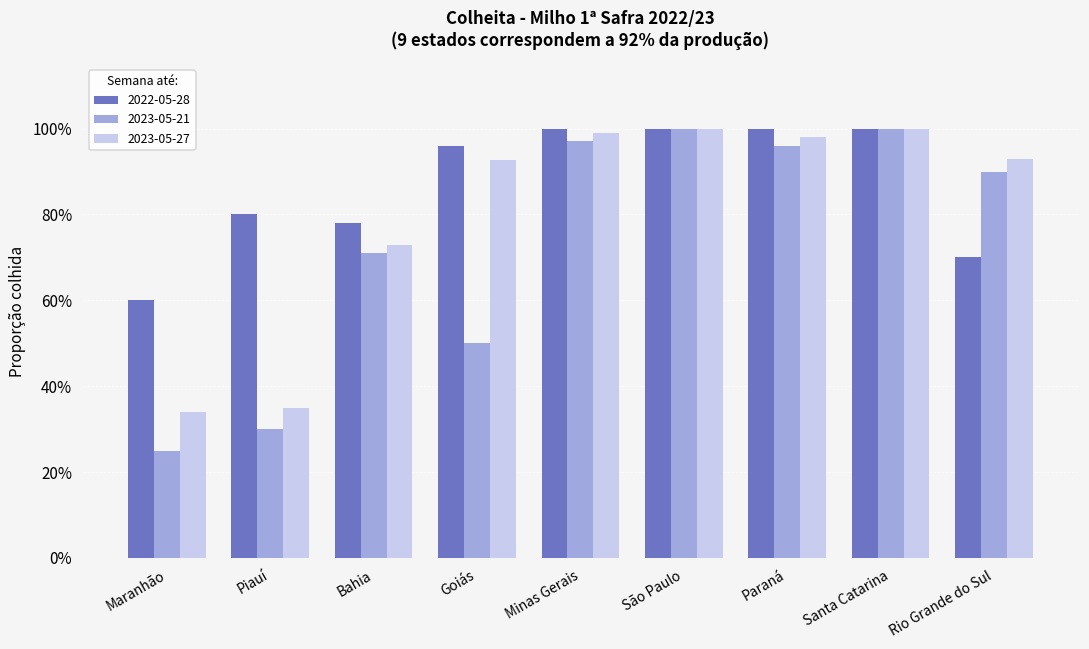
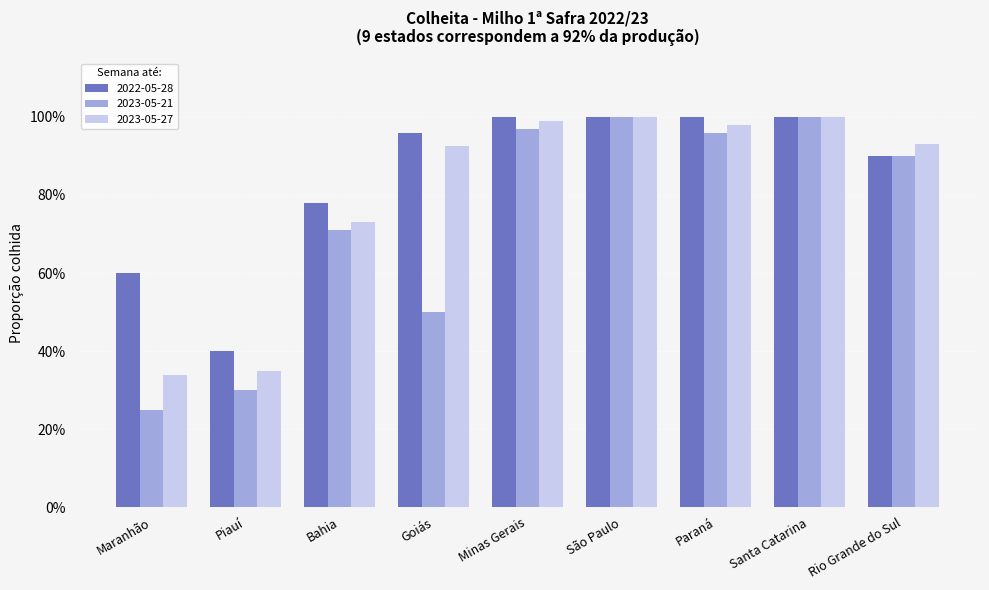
2022-05-28, Piauí: 80% -> 40%
2022-05-28, Rio Grande do Sul: 70% -> 90%
